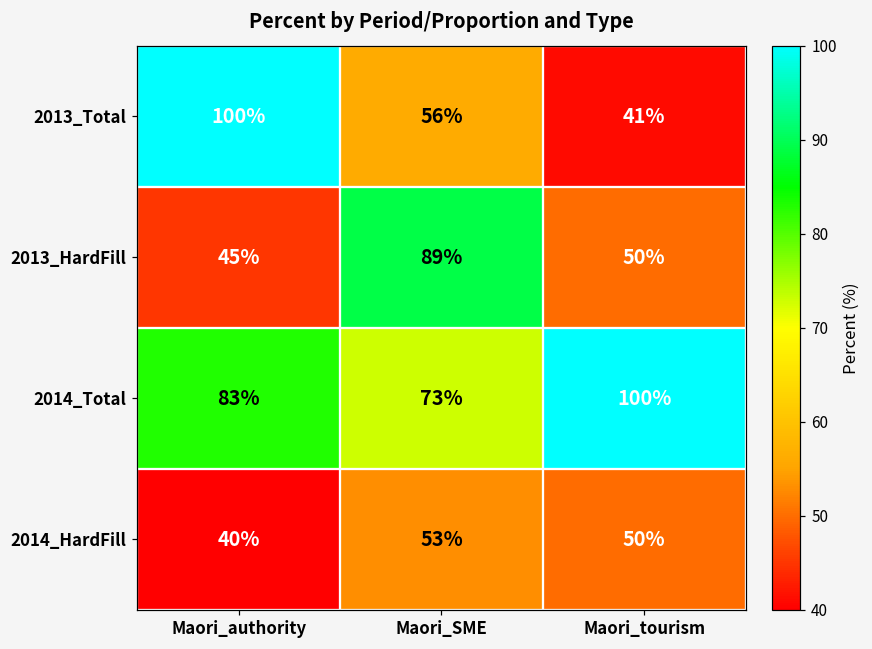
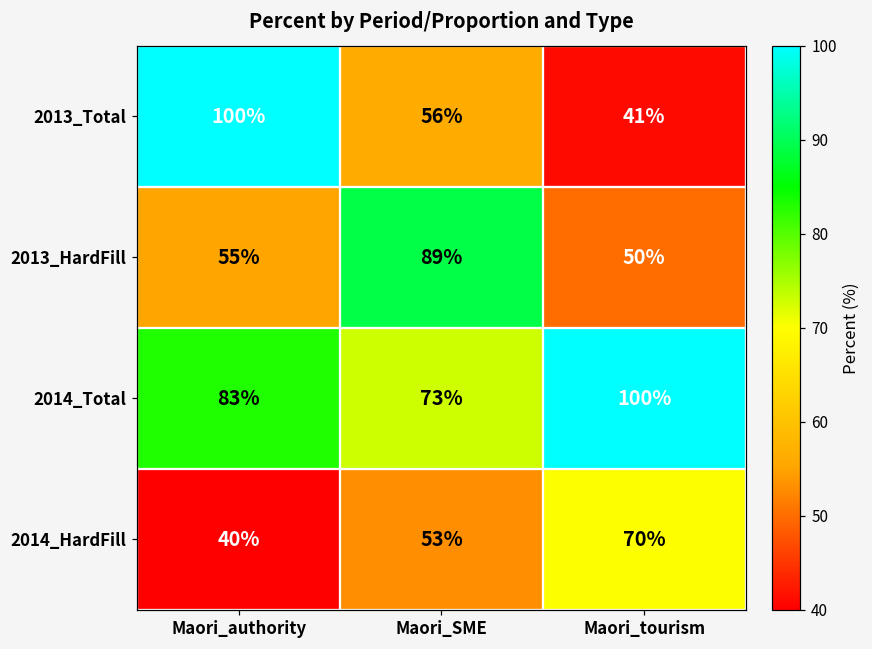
2013_HardFill, Maori_authority: 45% -> 55%
2014_HardFill, Maori_tourism: 50% -> 70%
